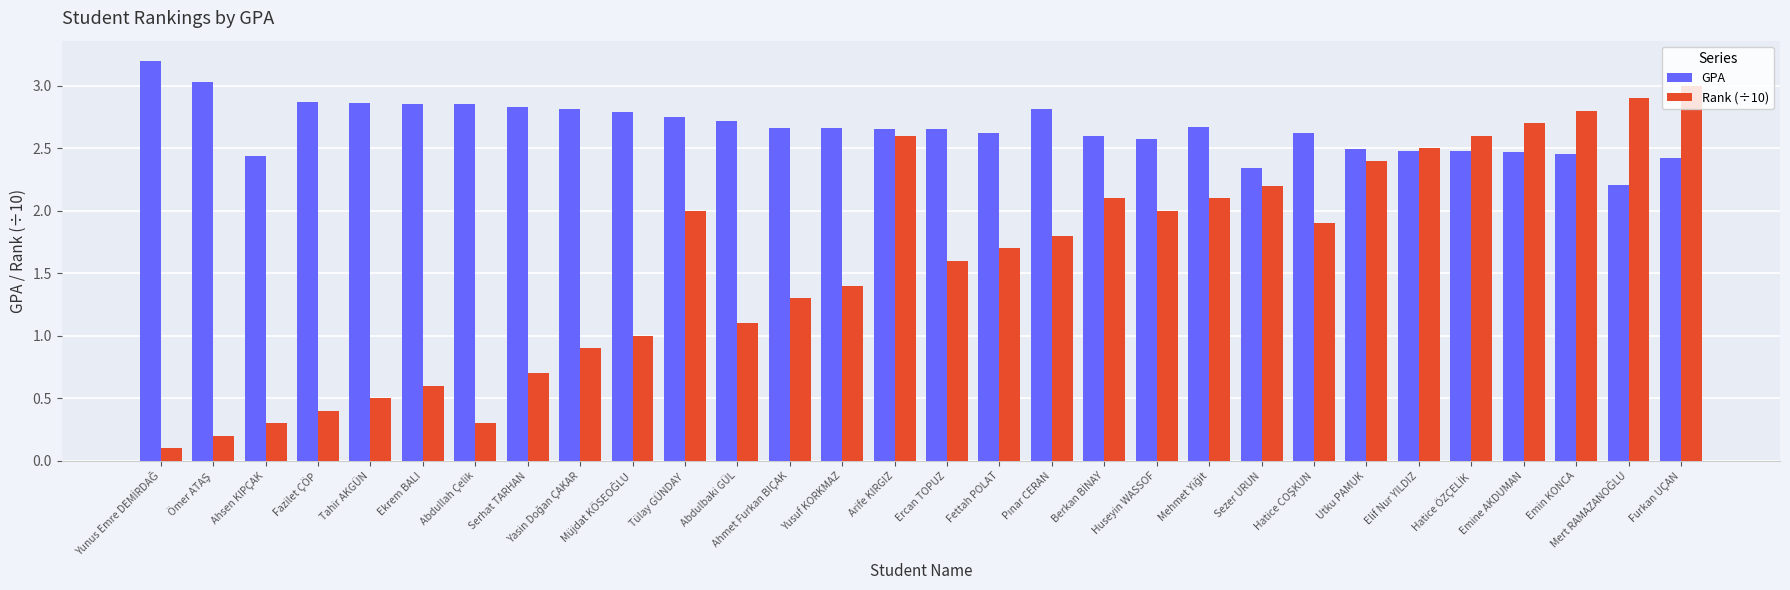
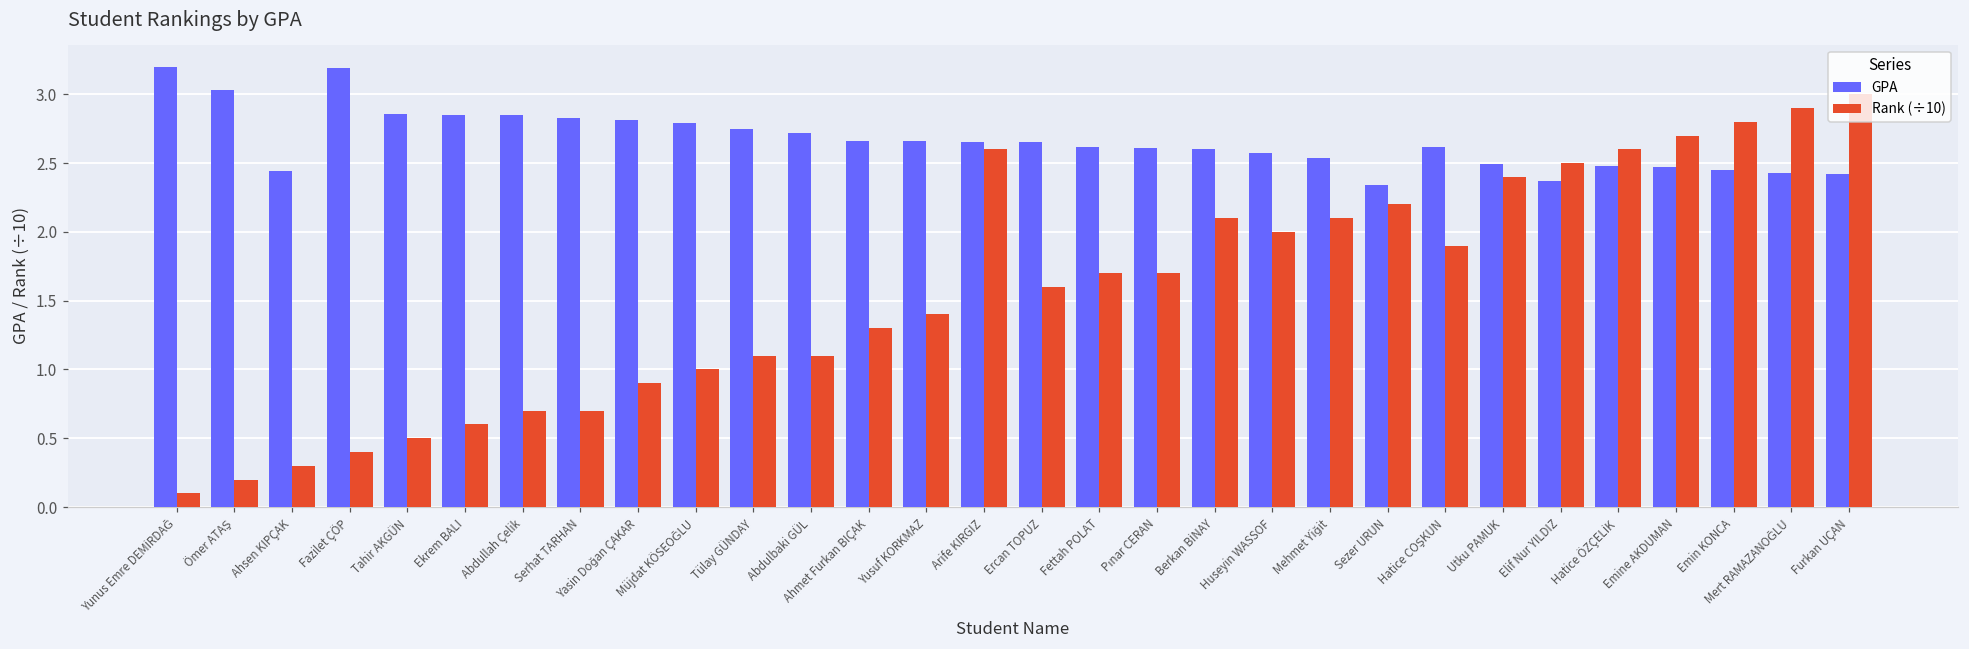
GPA, Fazilet ÇÖP: 2.87 -> 3.19
Rank (÷10), Abdullah Çelik: 0.30 -> 0.70
Rank (÷10), Tülay GÜNDAY: 2.00 -> 1.10
GPA, Pınar CERAN: 2.81 -> 2.61
Rank (÷10), Pınar CERAN: 1.80 -> 1.70
GPA, Mehmet Yiğit: 2.67 -> 2.54
GPA, Elif Nur YILDIZ: 2.48 -> 2.37
GPA, Mert RAMAZANOĞLU: 2.21 -> 2.43
